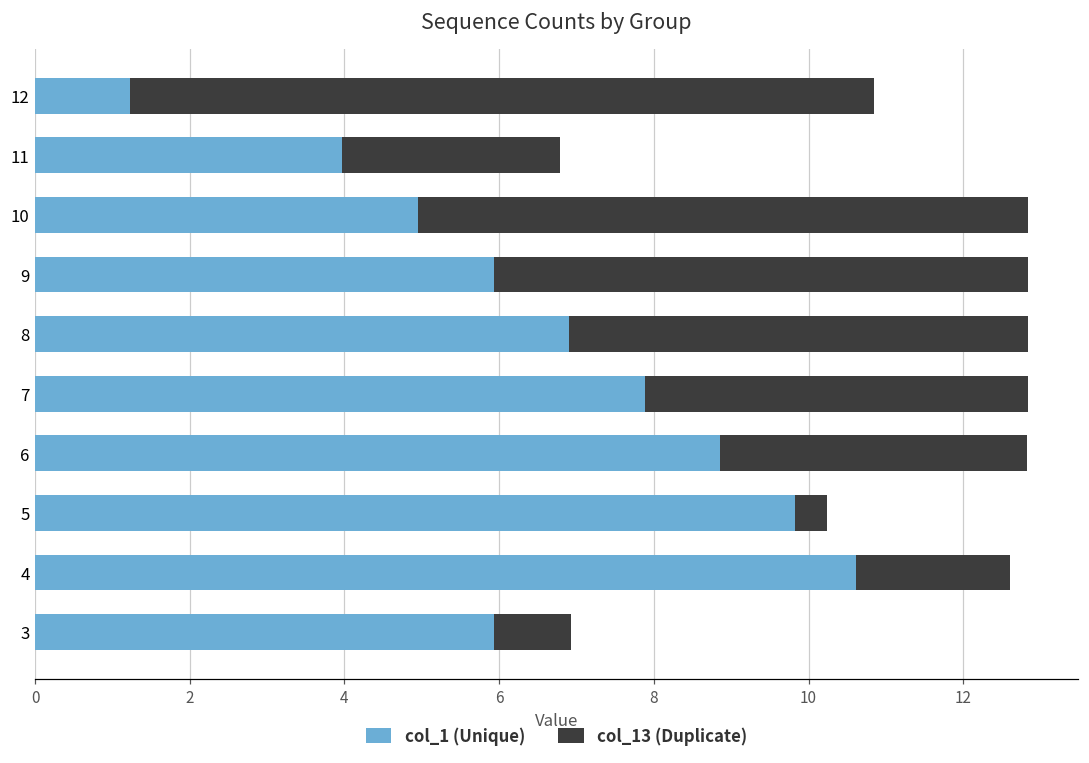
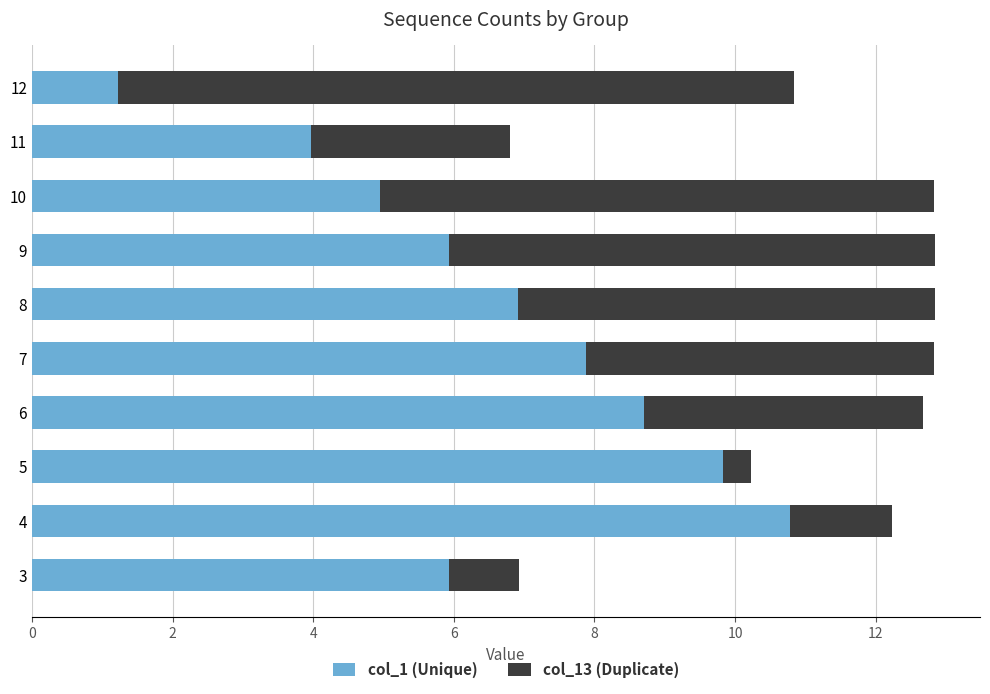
col_1 (Unique), 6: 8.9 -> 8.7
col_1 (Unique), 4: 10.6 -> 10.8
col_13 (Duplicate), 4: 2.0 -> 1.4
